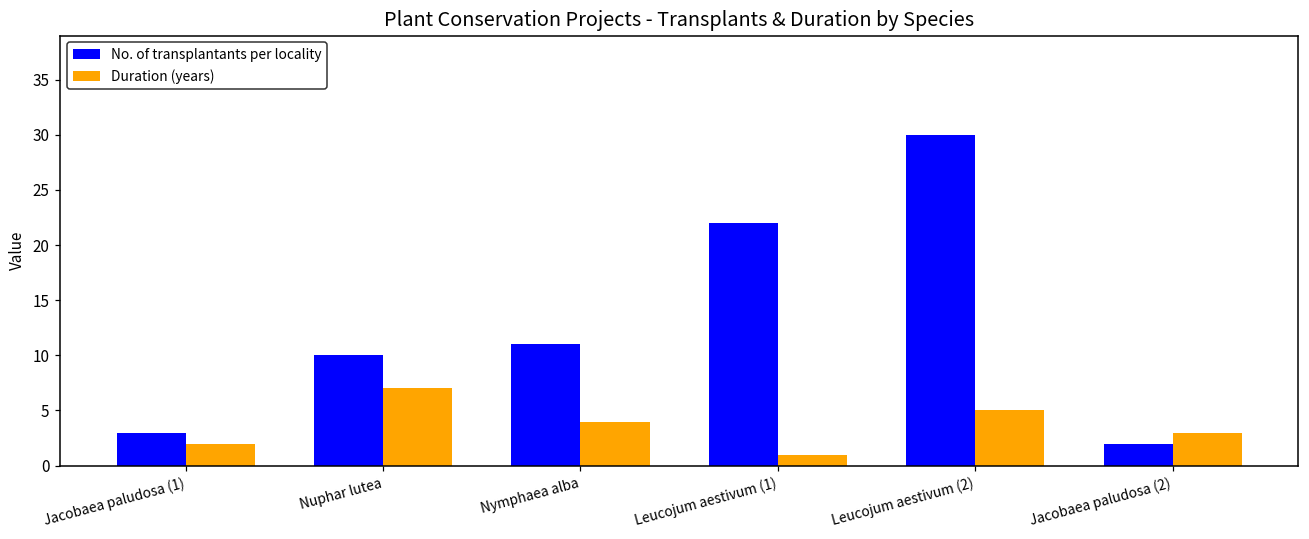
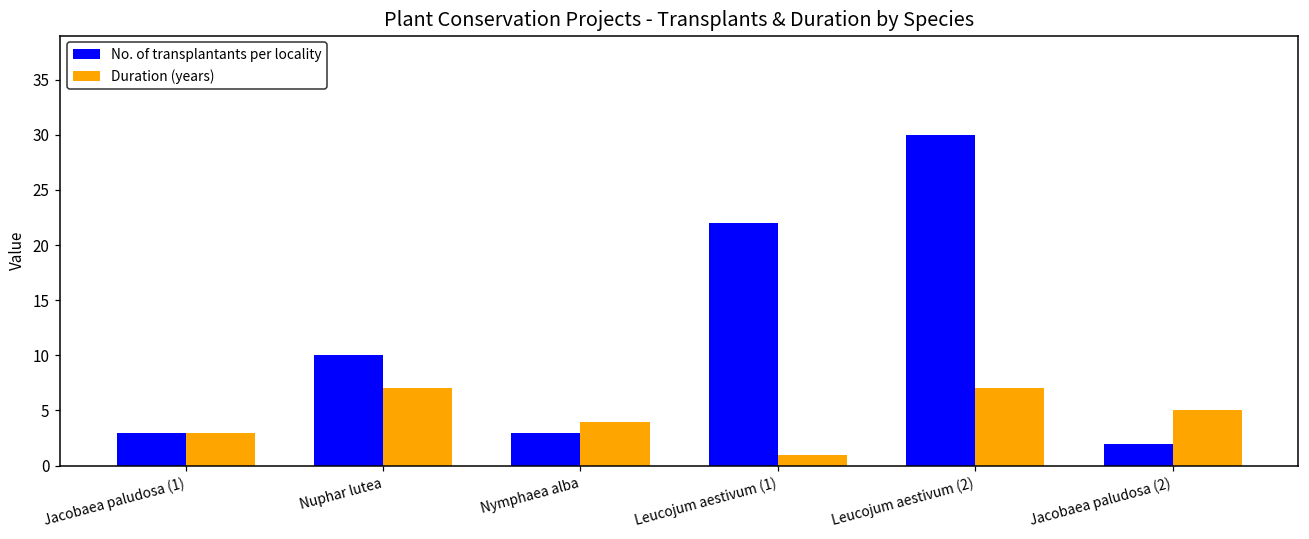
Duration (years), Jacobaea paludosa (1): 2 -> 3
No. of transplantants per locality, Nymphaea alba: 11 -> 3
Duration (years), Leucojum aestivum (2): 5 -> 7
Duration (years), Jacobaea paludosa (2): 3 -> 5
